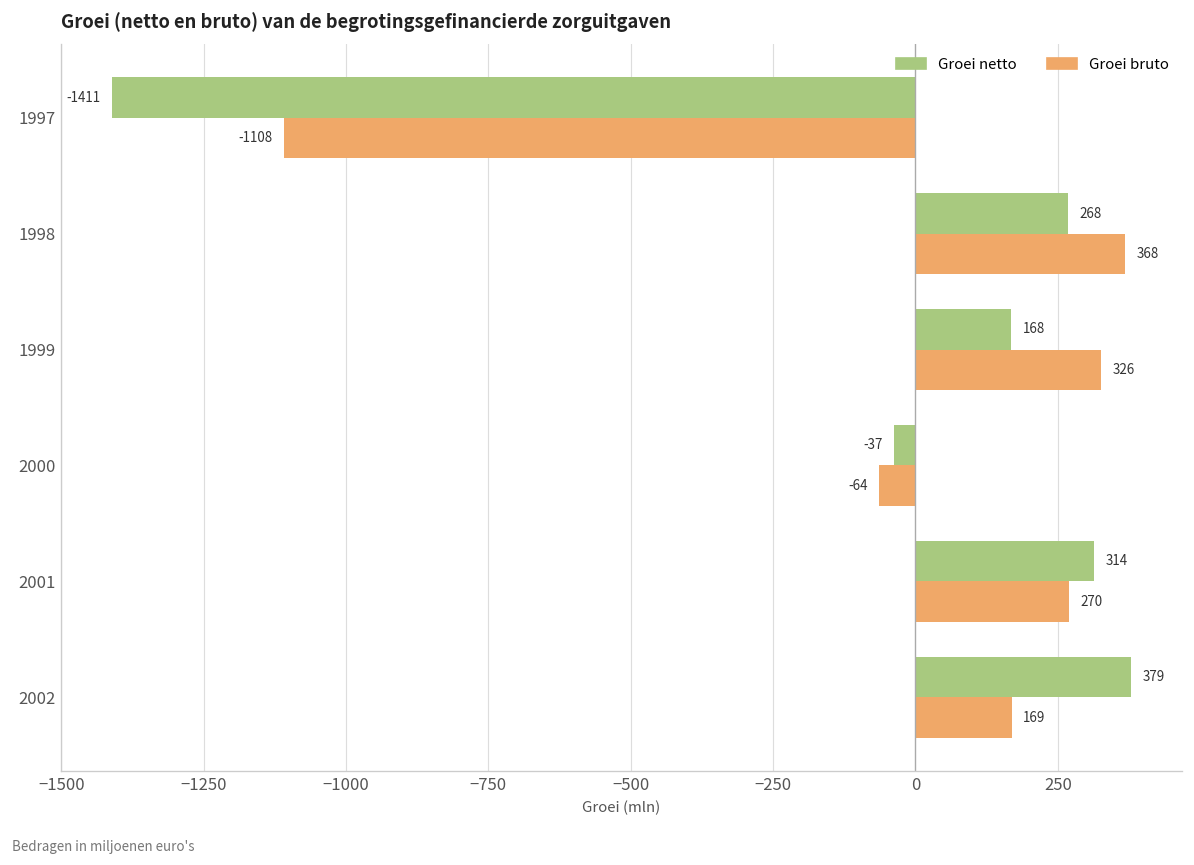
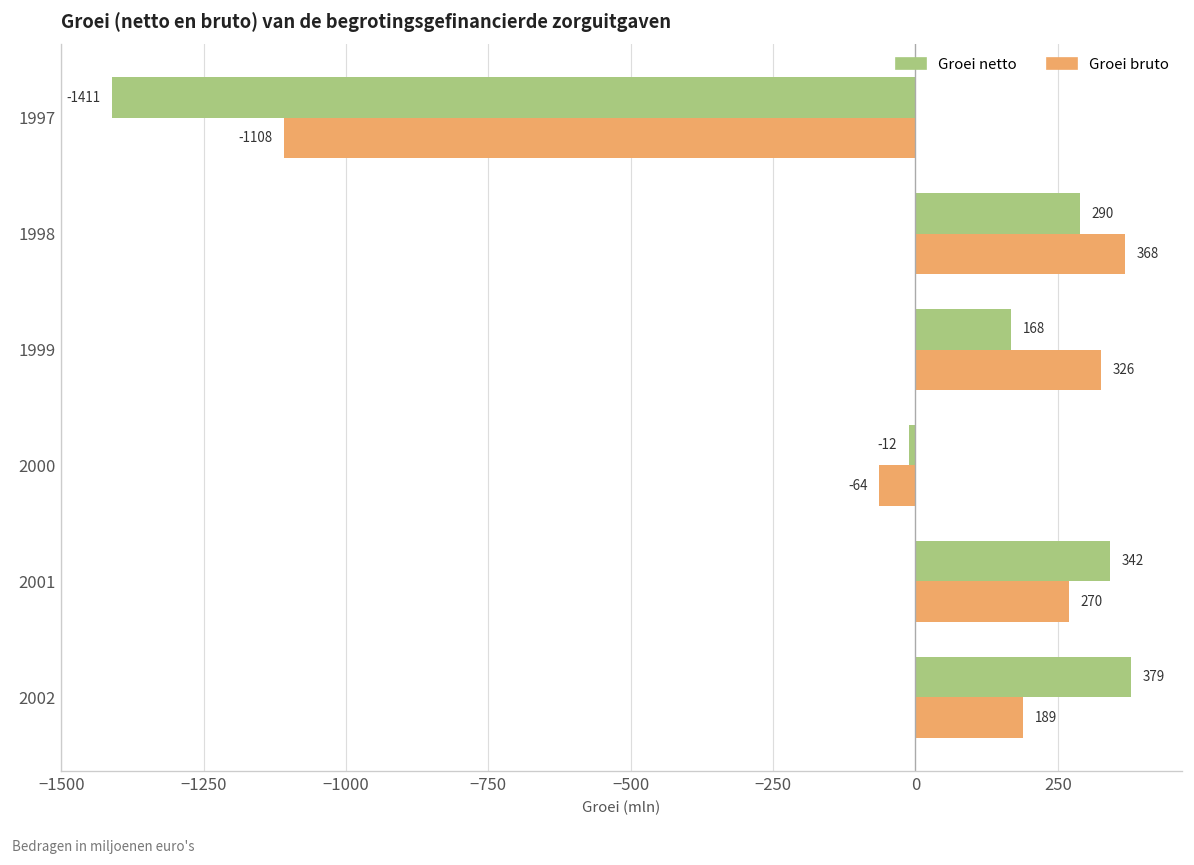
Groei netto, 1998: 268 -> 290
Groei netto, 2000: -37 -> -12
Groei netto, 2001: 314 -> 342
Groei bruto, 2002: 169 -> 189
